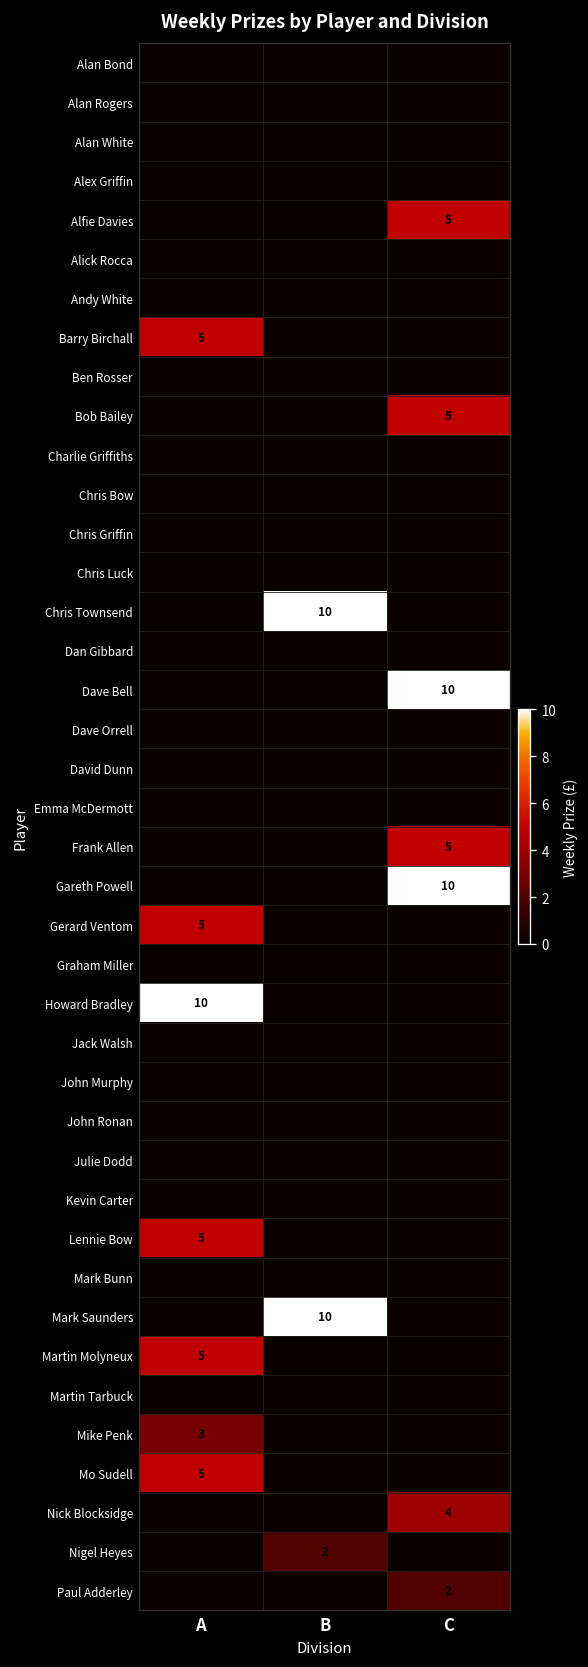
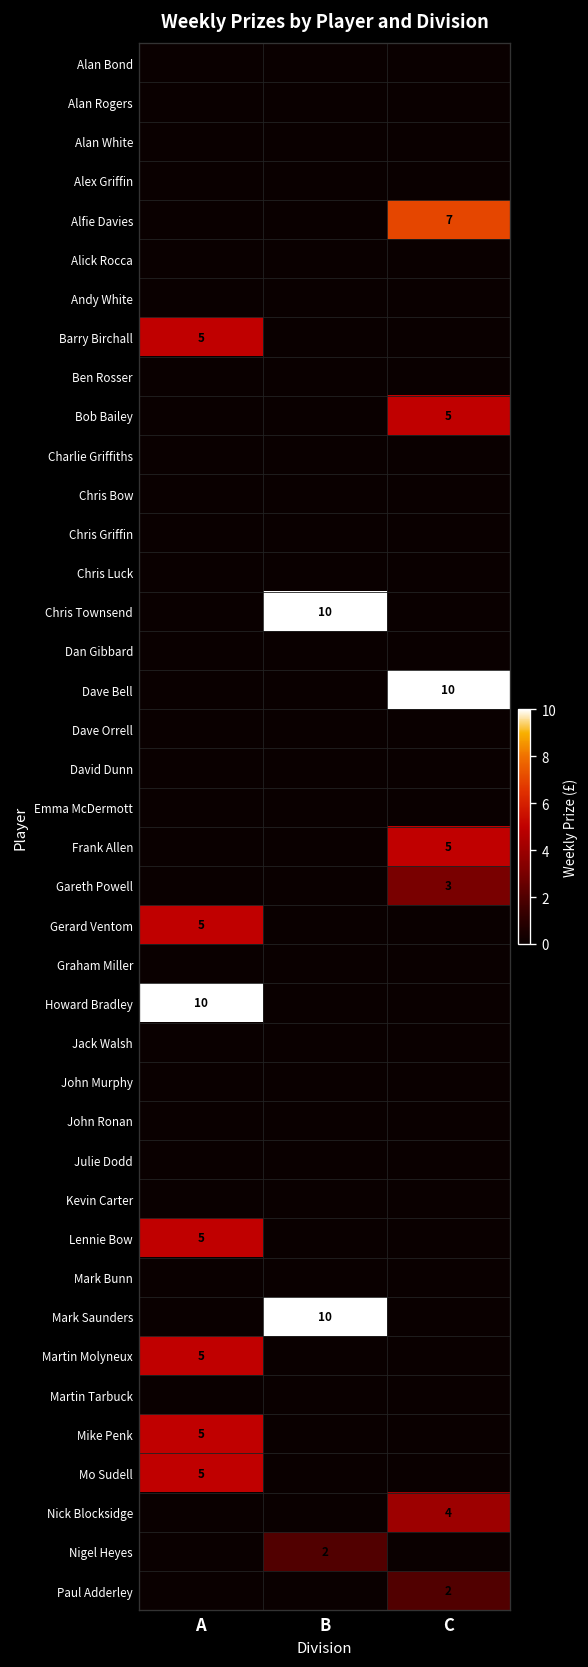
Alfie Davies, C: 5 -> 7
Gareth Powell, C: 10 -> 3
Mike Penk, A: 3 -> 5
